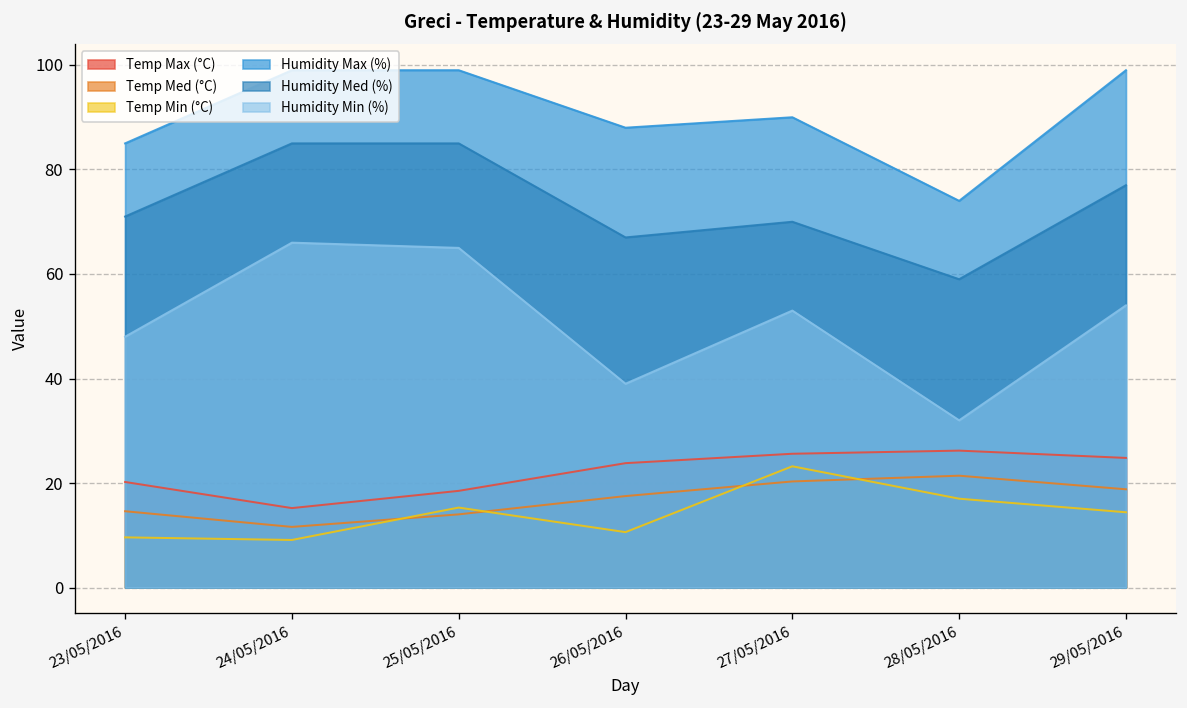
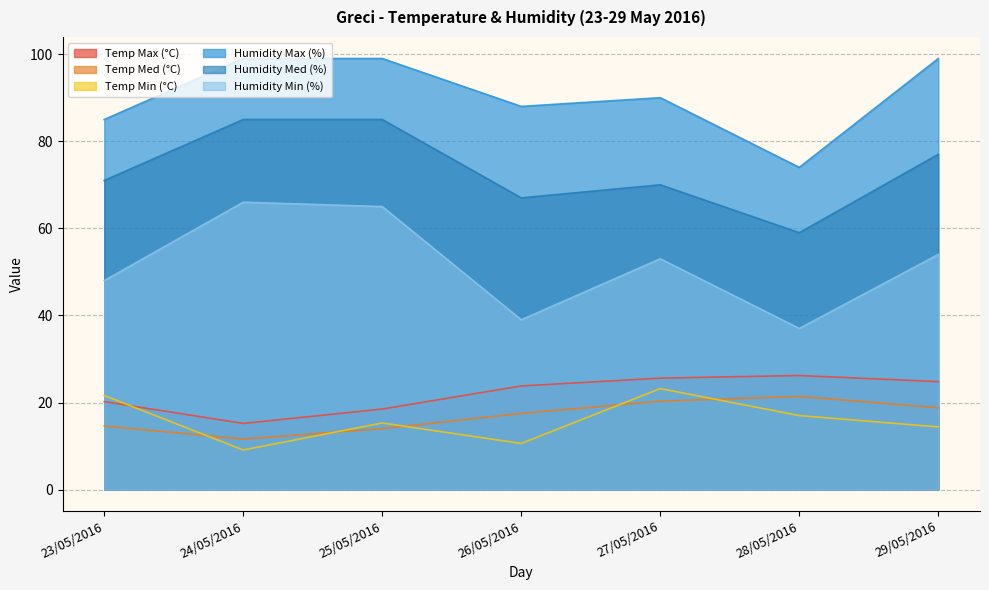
Temp Min (°C), 23/05/2016: 10 -> 22
Humidity Min (%), 28/05/2016: 32 -> 37
